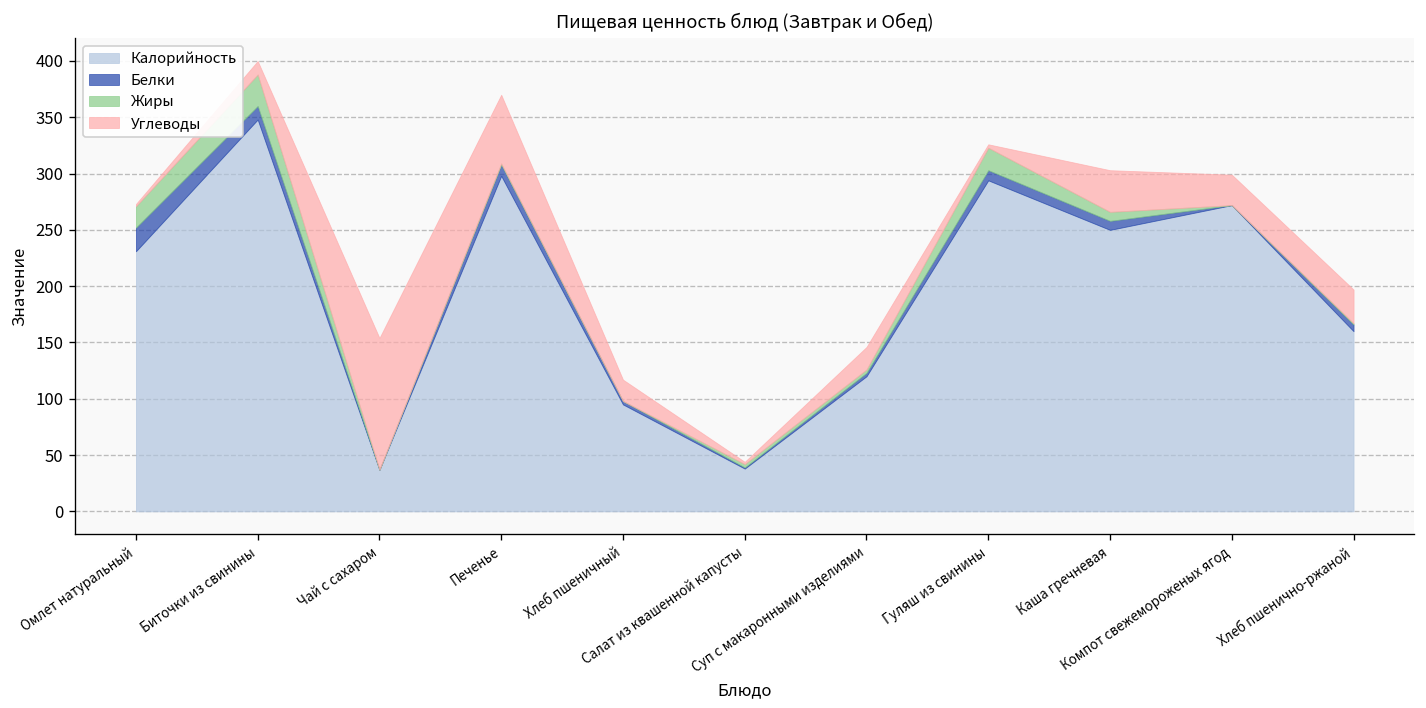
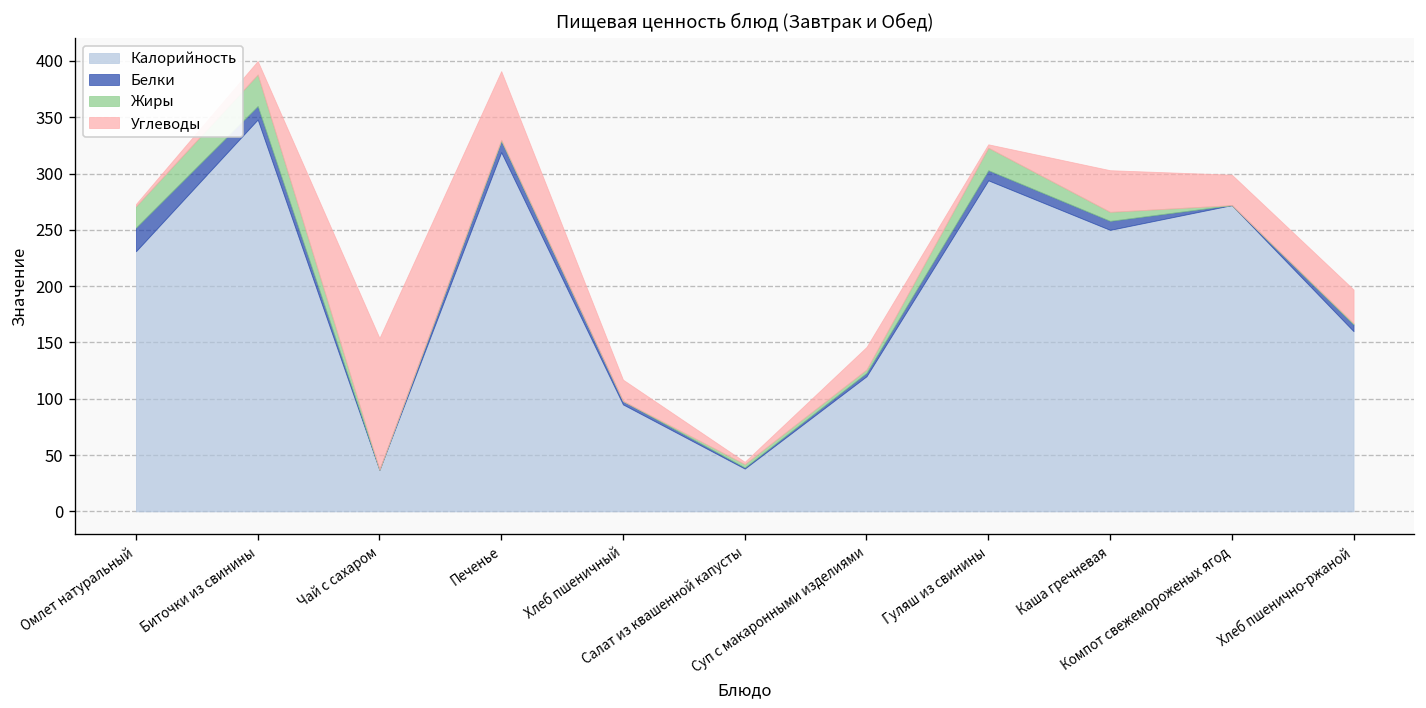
Калорийность, Печенье: 300 -> 320
